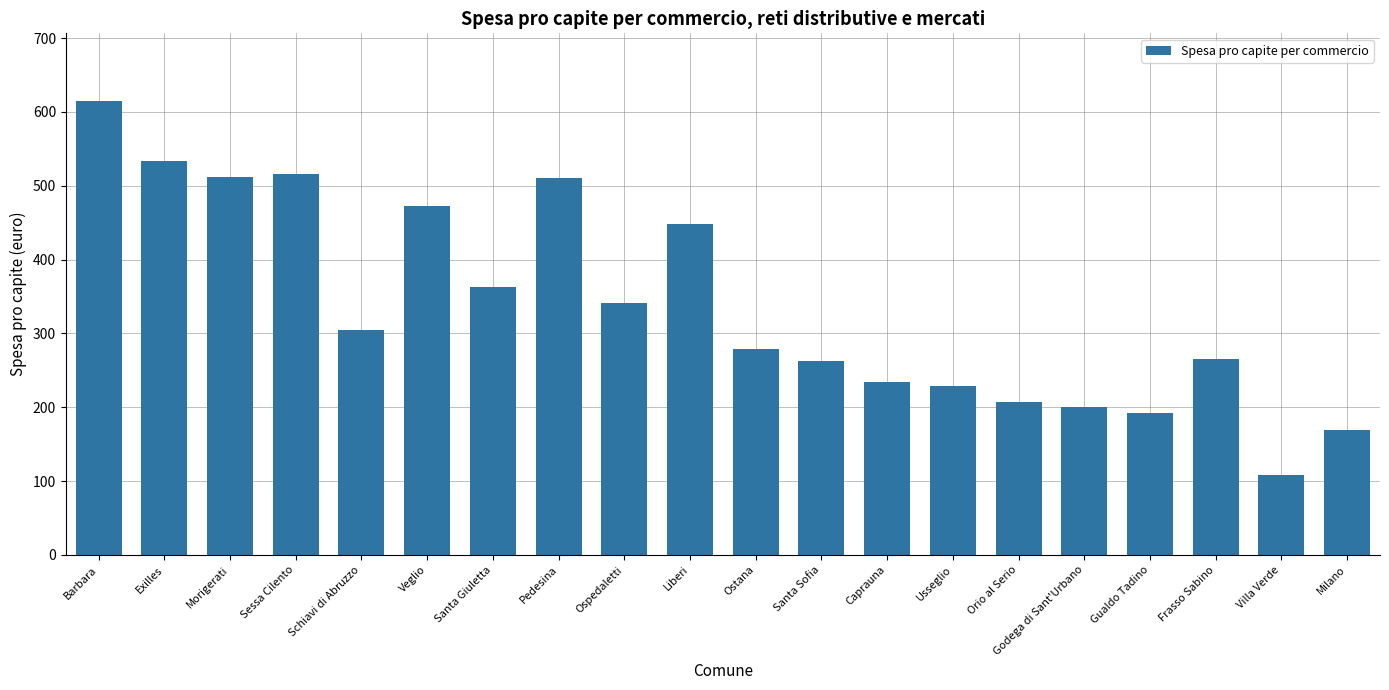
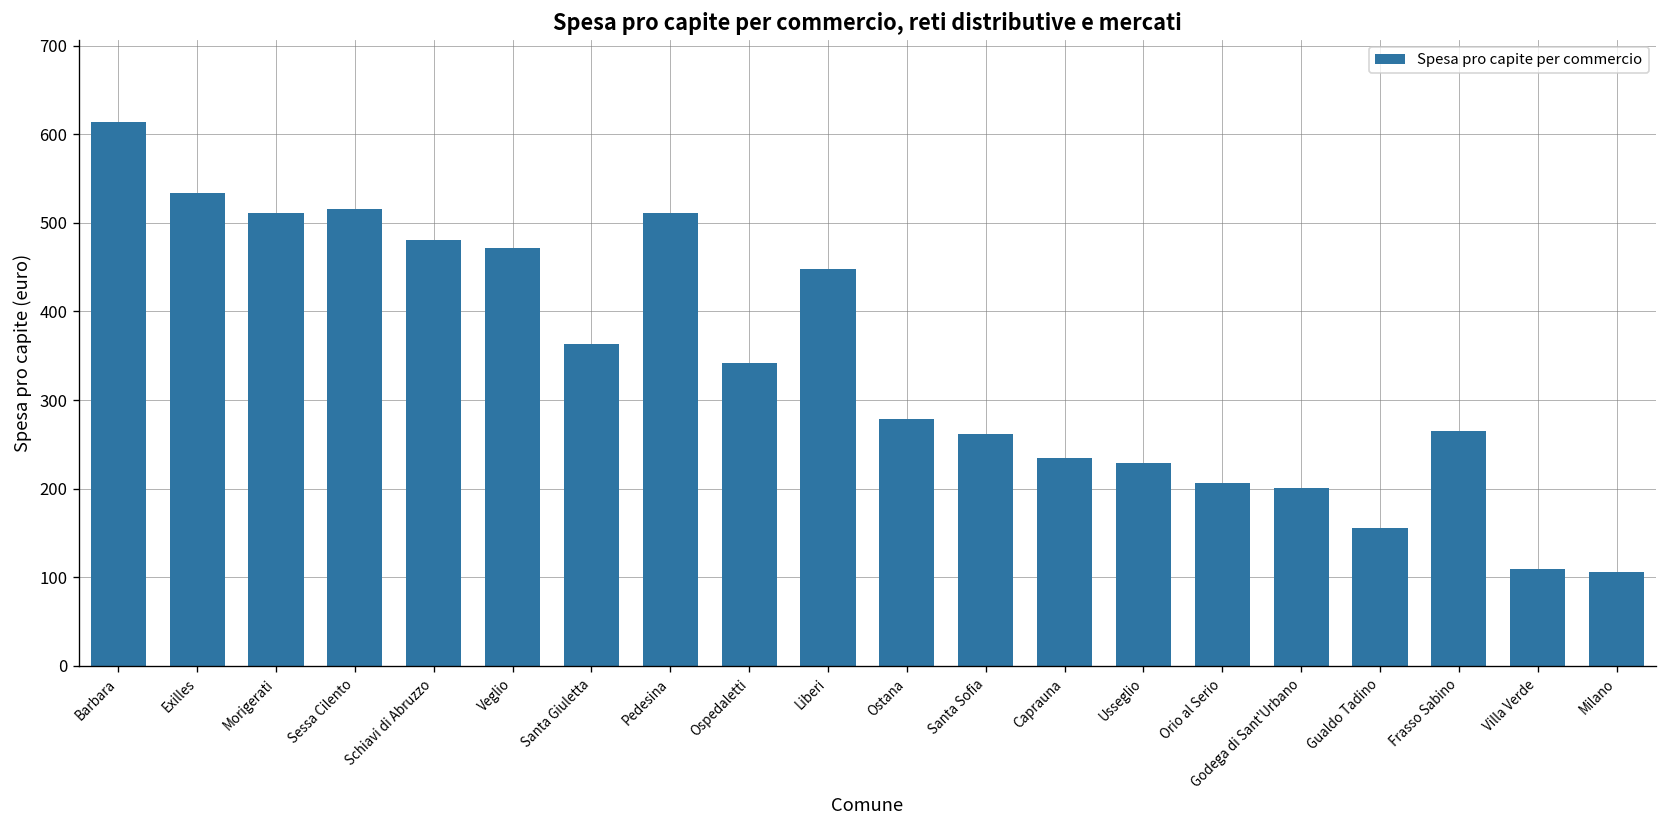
Schiavi di Abruzzo: 300 -> 480
Gualdo Tadino: 190 -> 160
Milano: 170 -> 110
